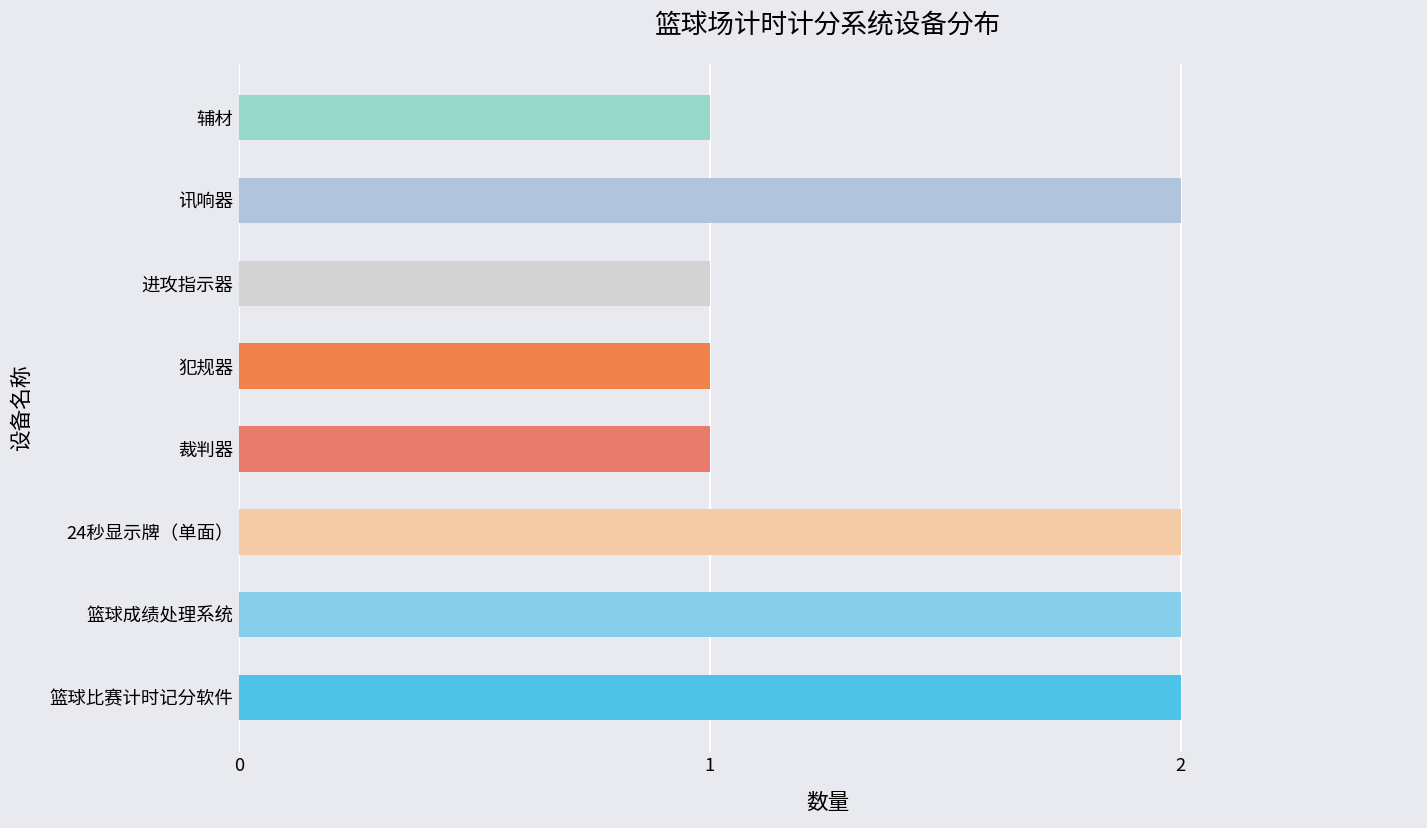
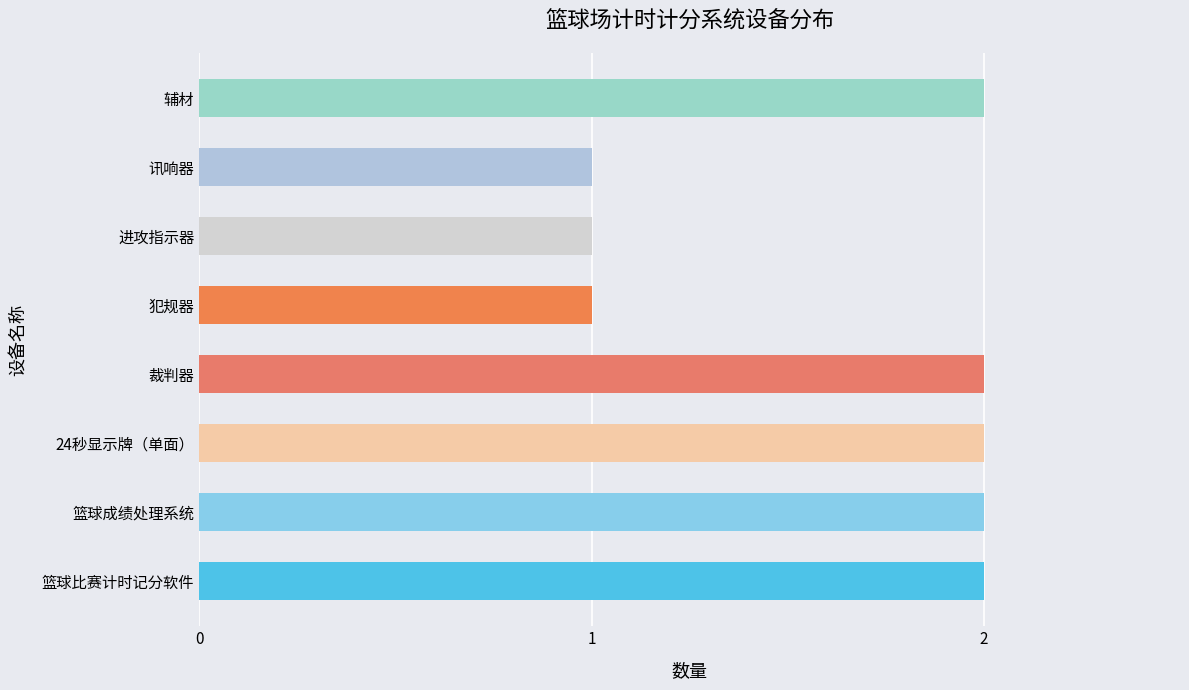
辅材: 1 -> 2
讯响器: 2 -> 1
裁判器: 1 -> 2
